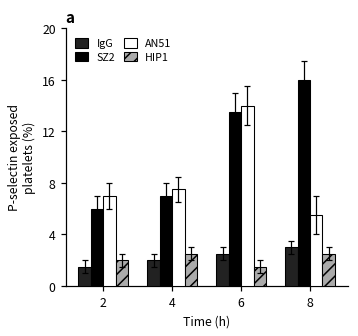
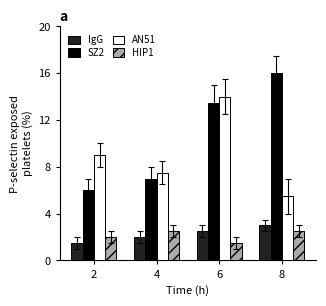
AN51, 2: 7 -> 9
